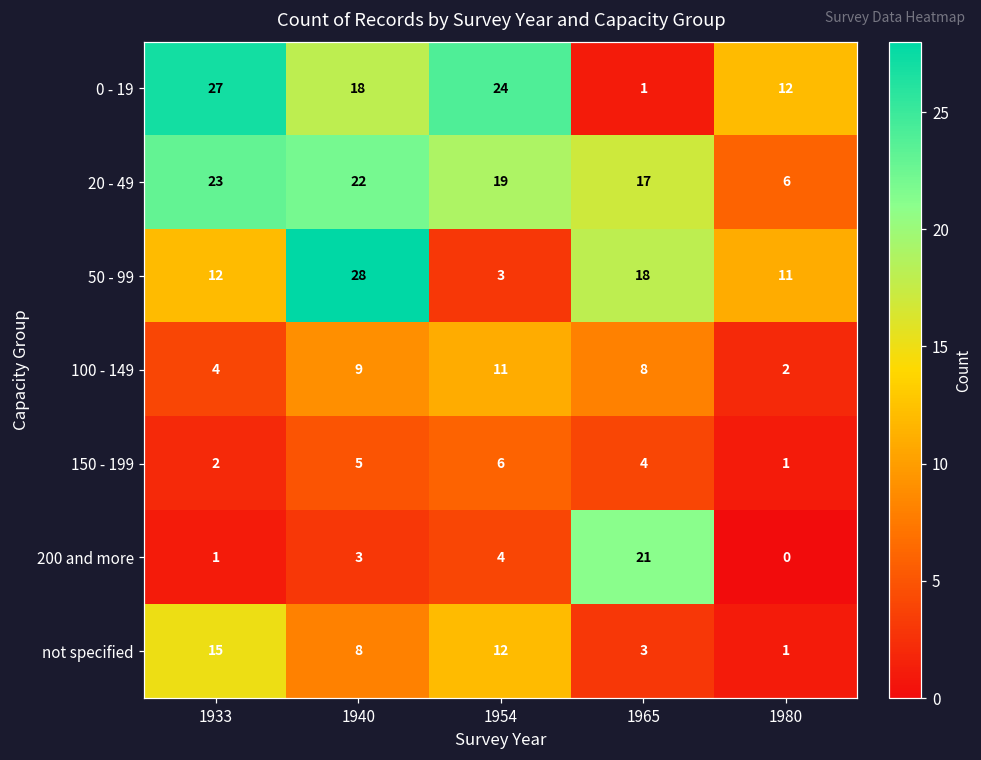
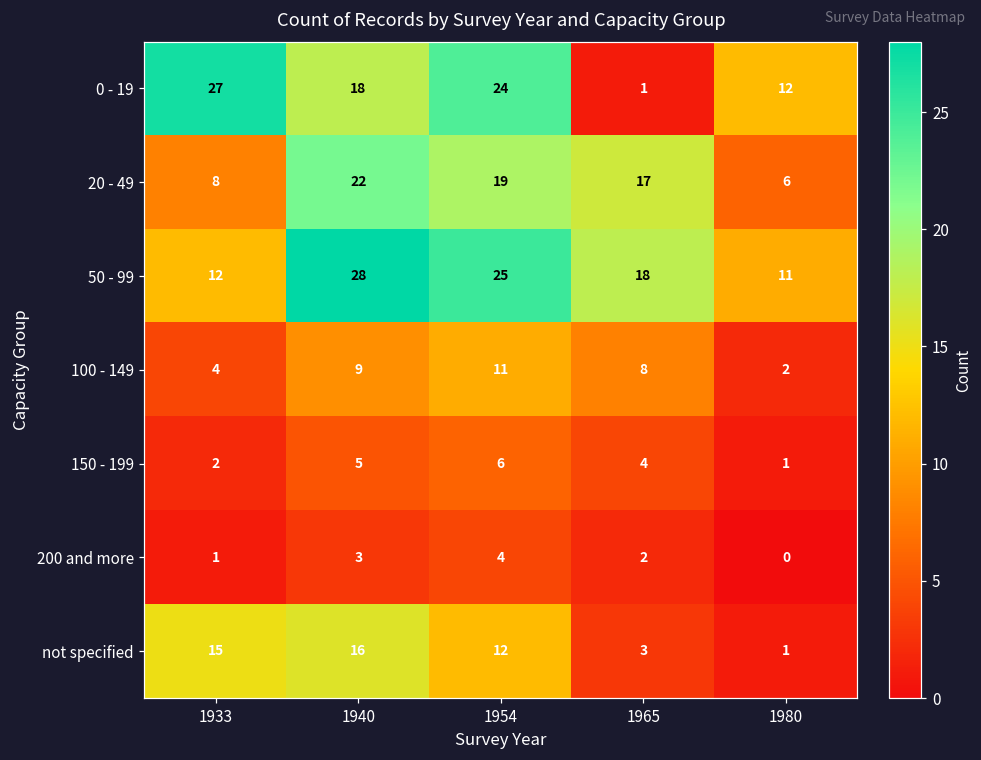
20 - 49, 1933: 23 -> 8
50 - 99, 1954: 3 -> 25
200 and more, 1965: 21 -> 2
not specified, 1940: 8 -> 16
